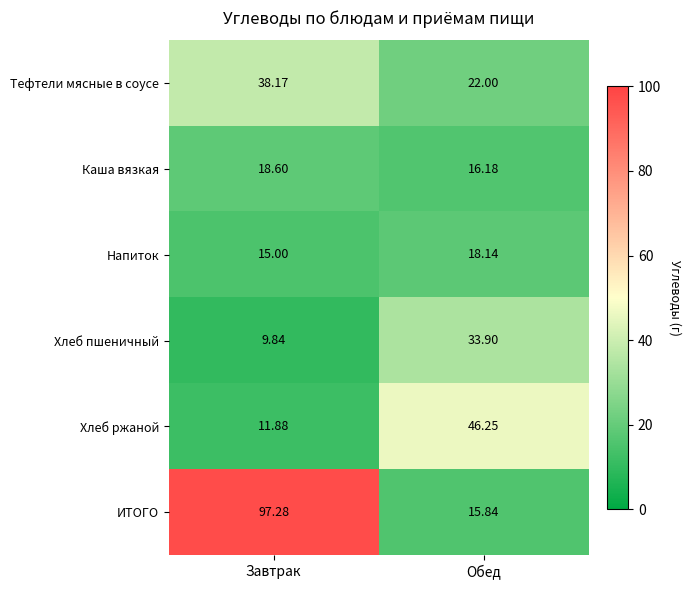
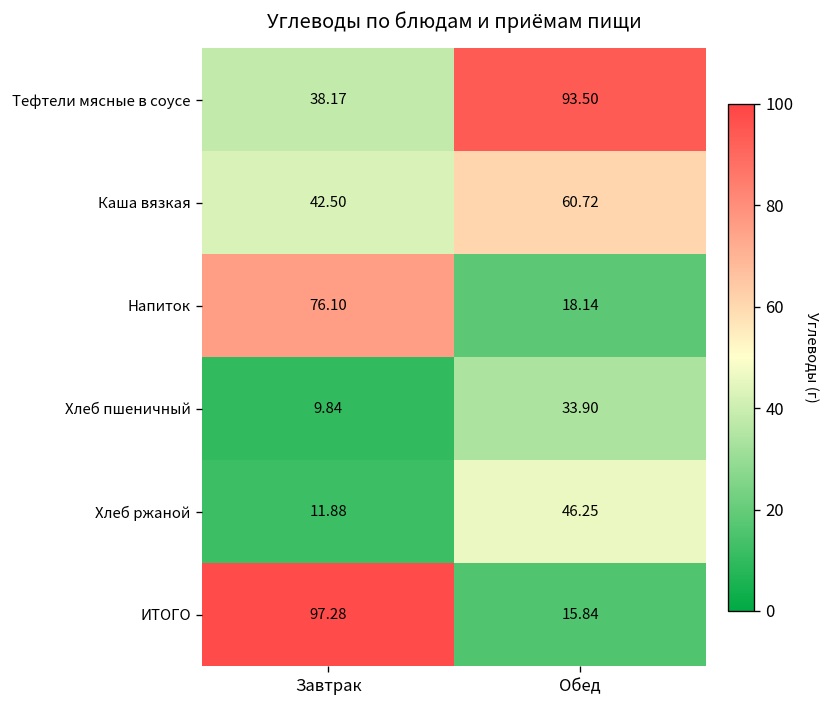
Тефтели мясные в соусе, Обед: 22.00 -> 93.50
Каша вязкая, Завтрак: 18.60 -> 42.50
Каша вязкая, Обед: 16.18 -> 60.72
Напиток, Завтрак: 15.00 -> 76.10
